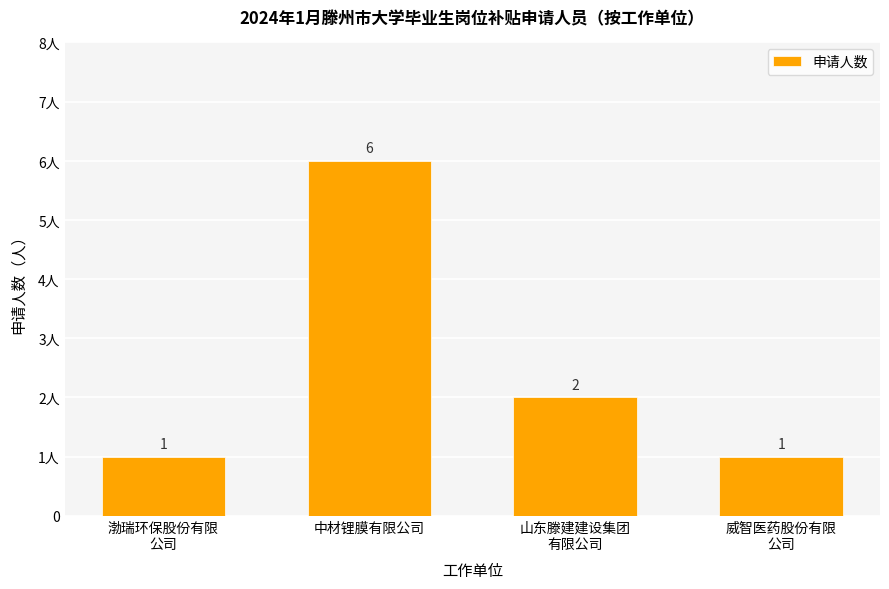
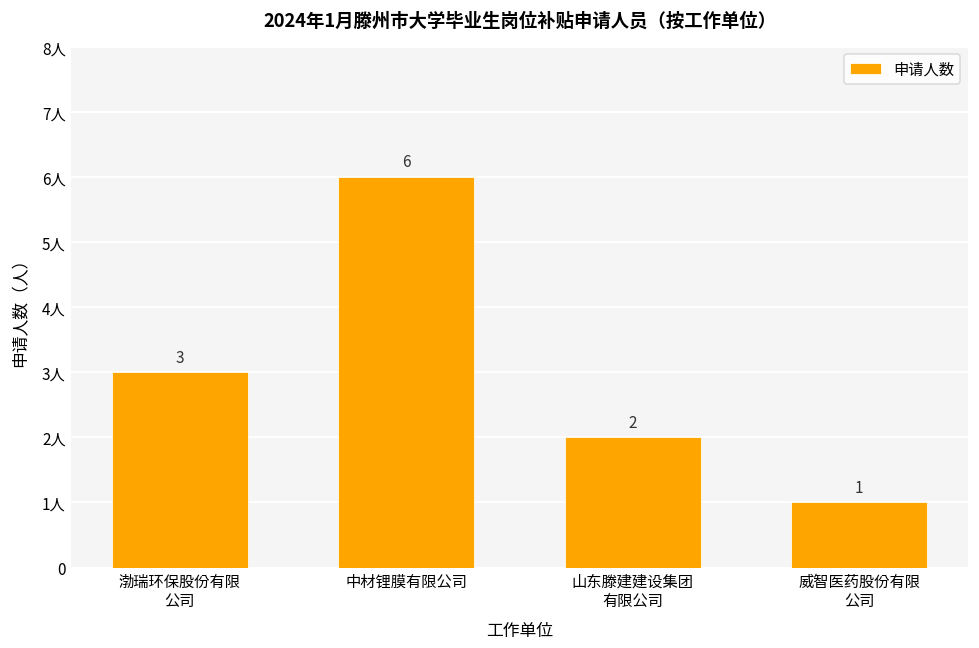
渤瑞环保股份有限 公司: 1 -> 3
